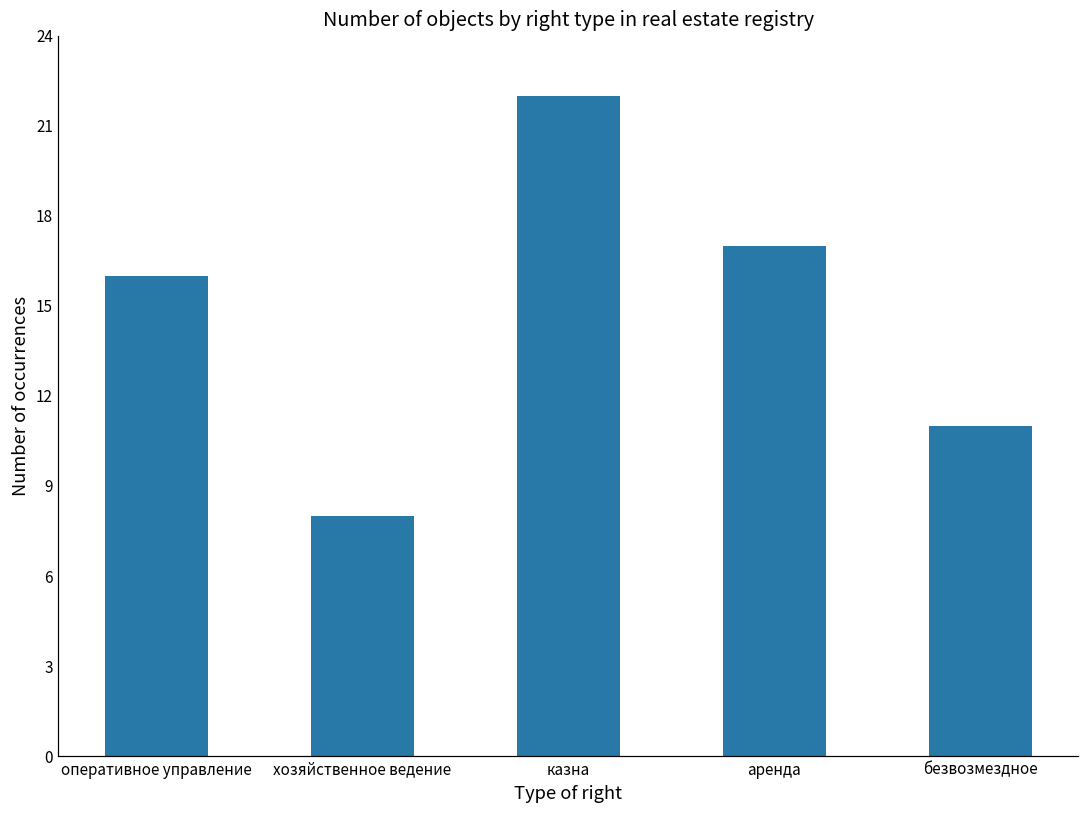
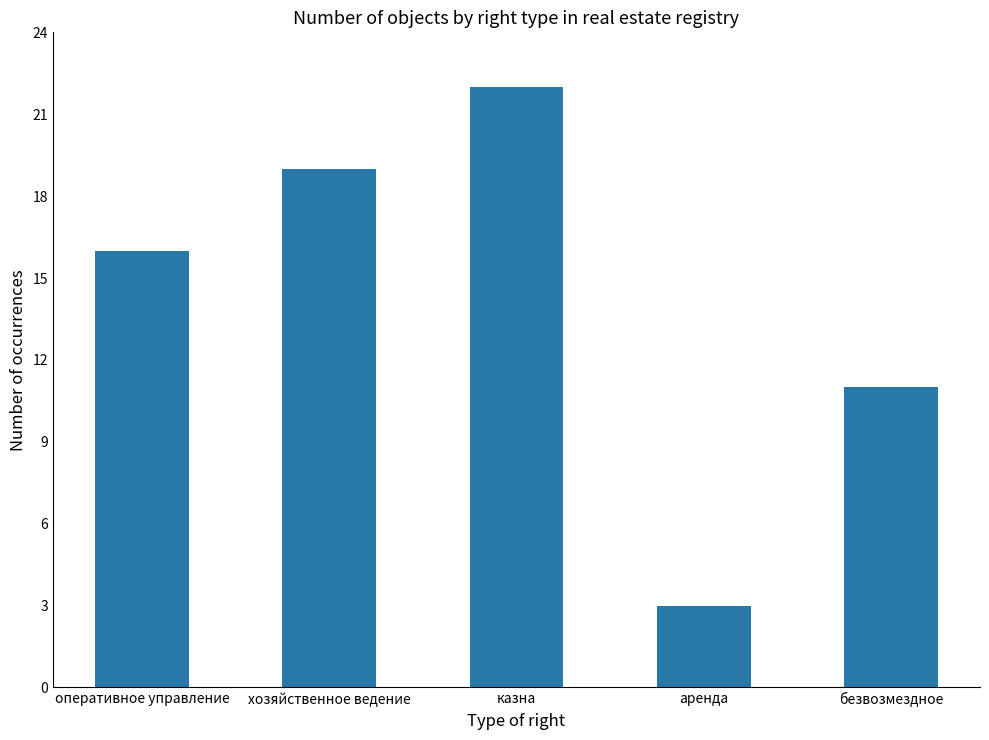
хозяйственное ведение: 8 -> 19
аренда: 17 -> 3
